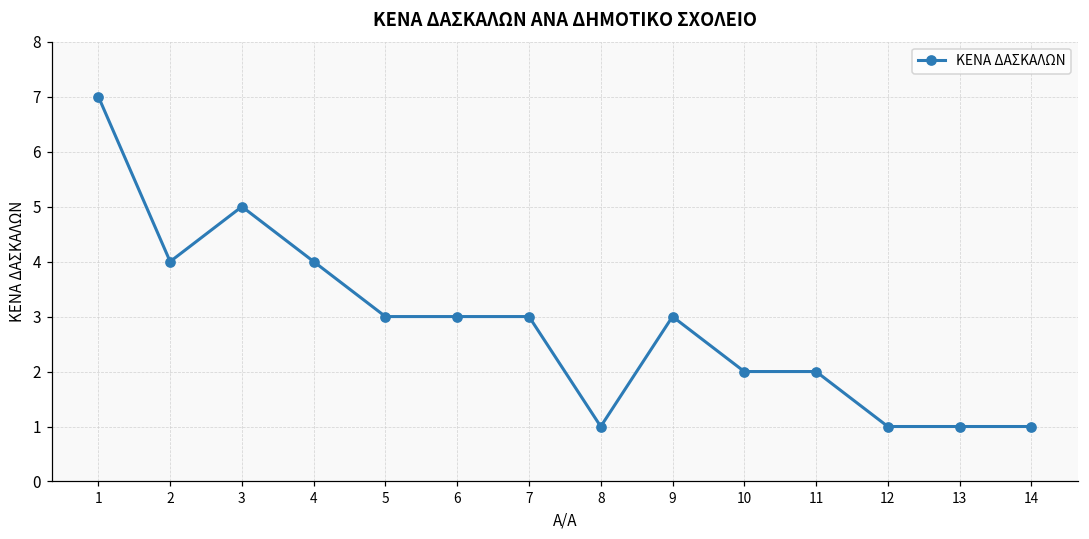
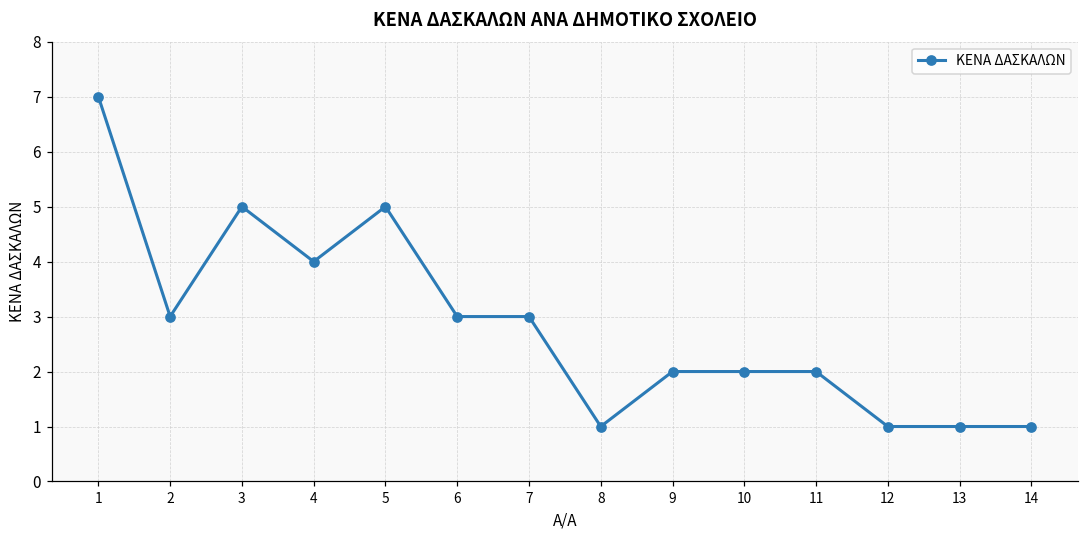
2: 4 -> 3
5: 3 -> 5
9: 3 -> 2
